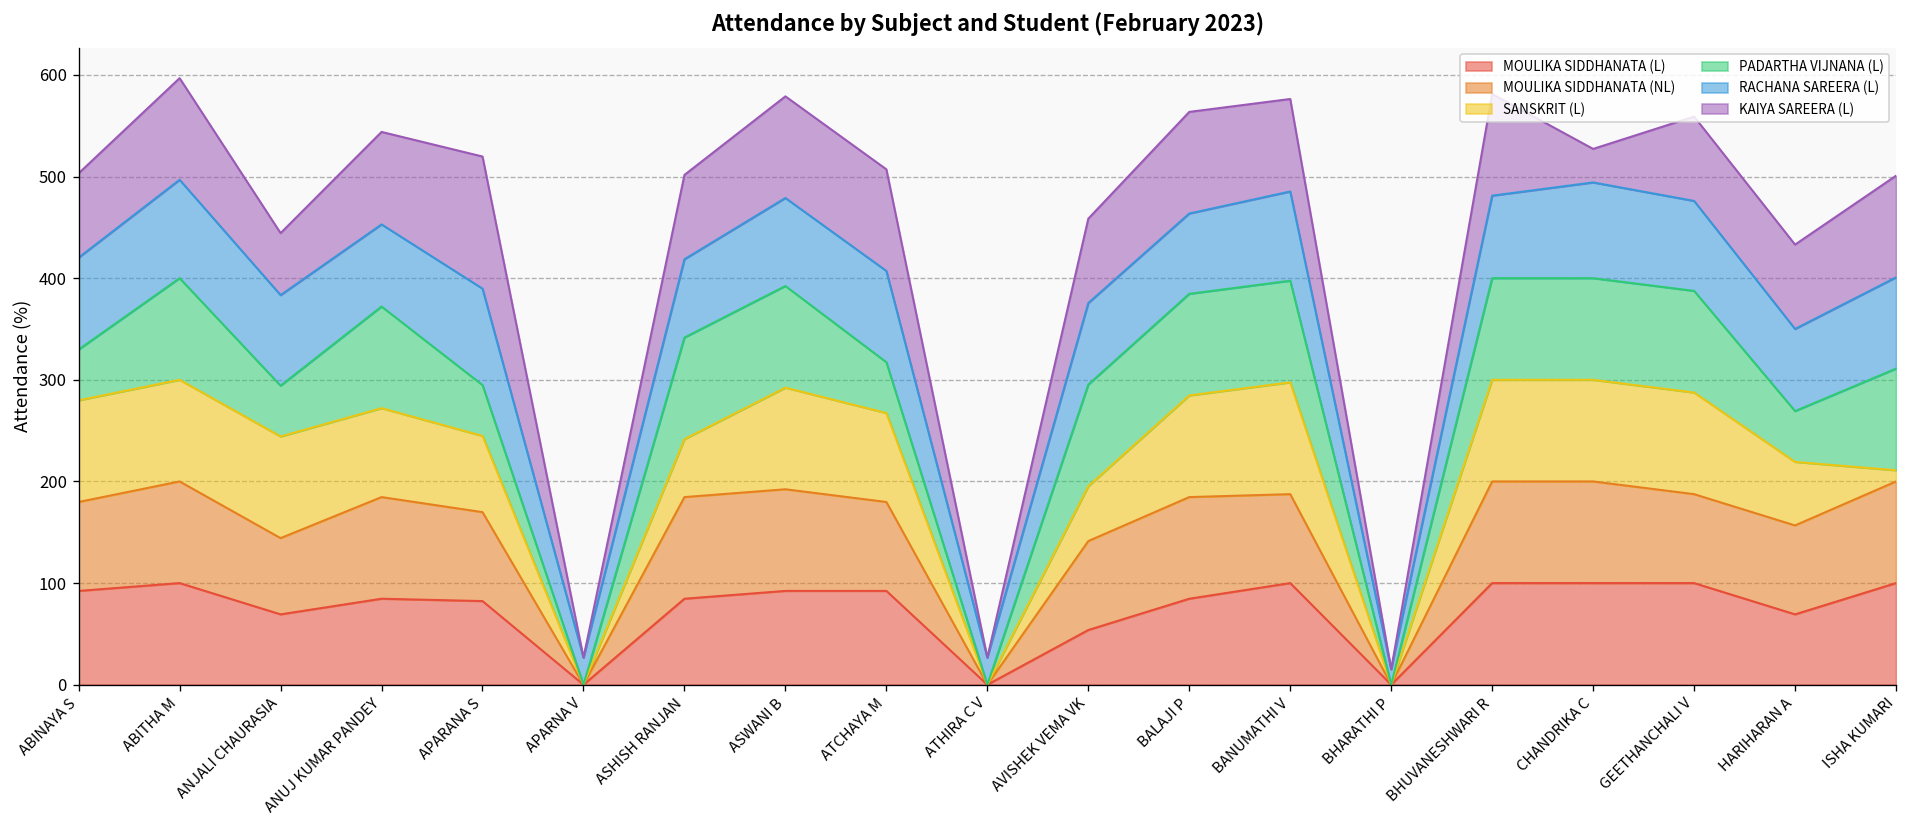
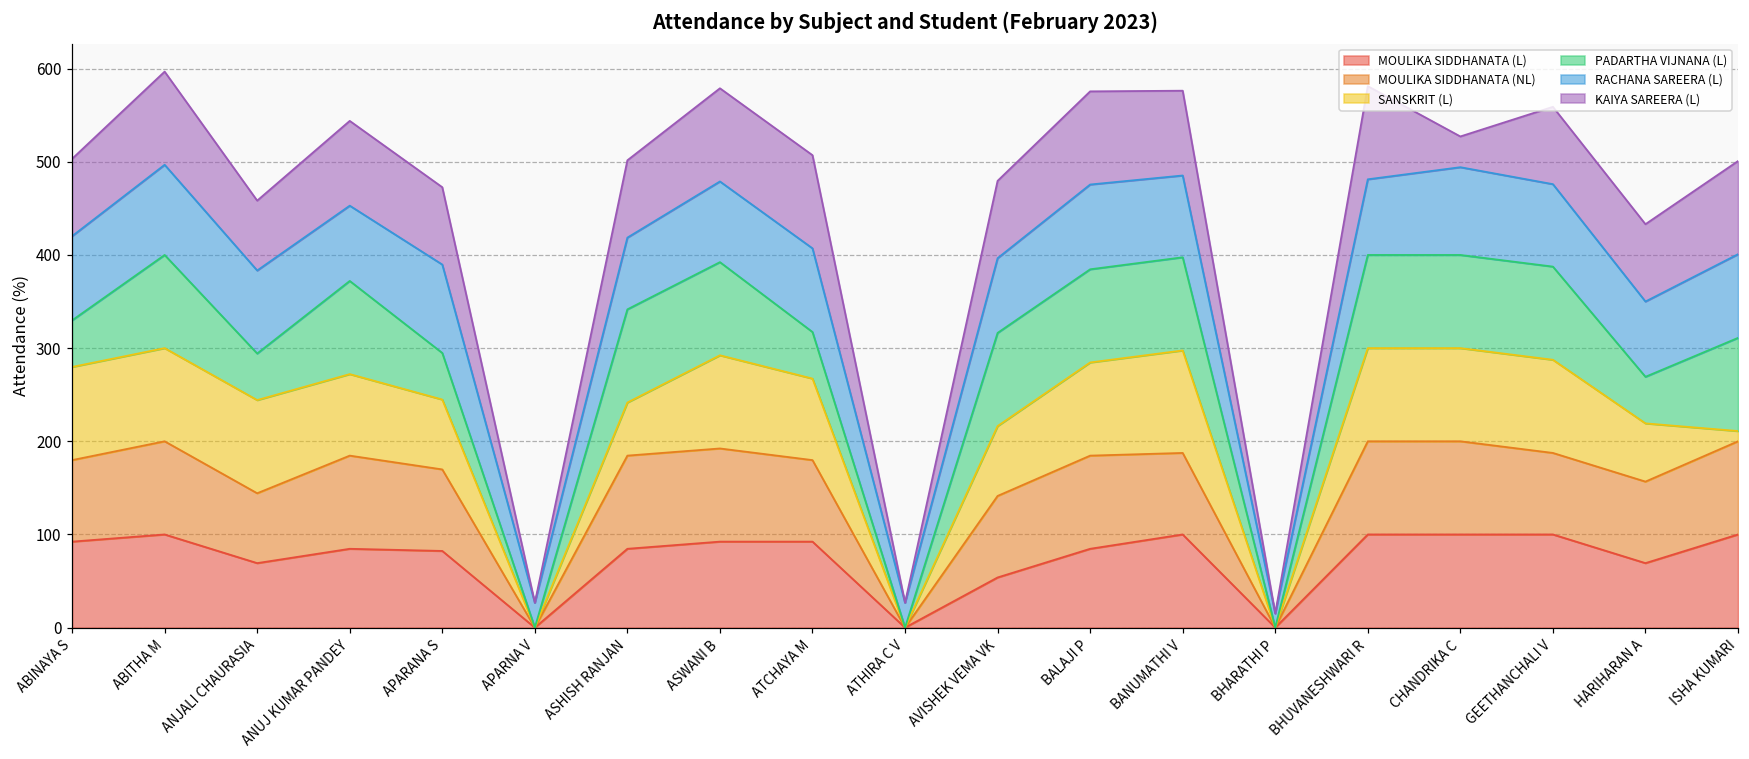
KAIYA SAREERA (L), ANJALI CHAURASIA: 60 -> 80
KAIYA SAREERA (L), APARANA S: 130 -> 80
SANSKRIT (L), AVISHEK VEMA VK: 50 -> 80
RACHANA SAREERA (L), BALAJI P: 80 -> 90
